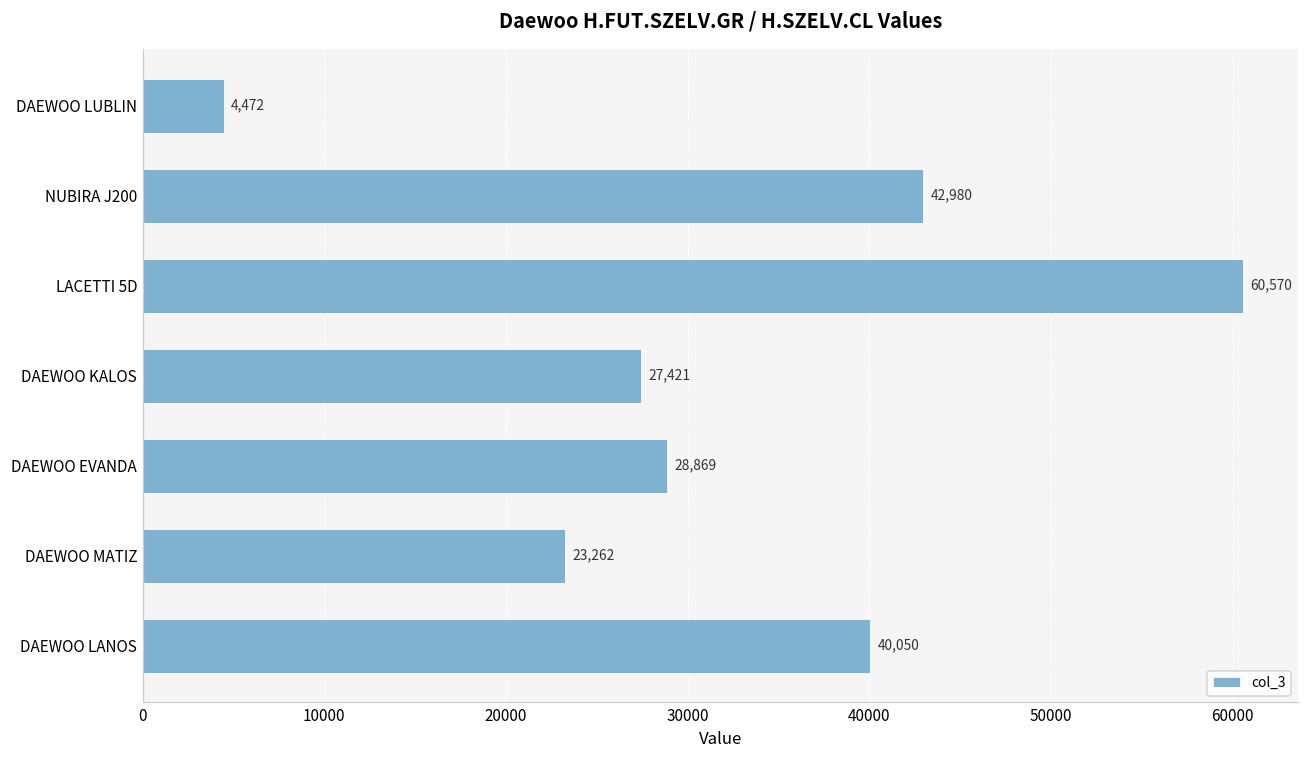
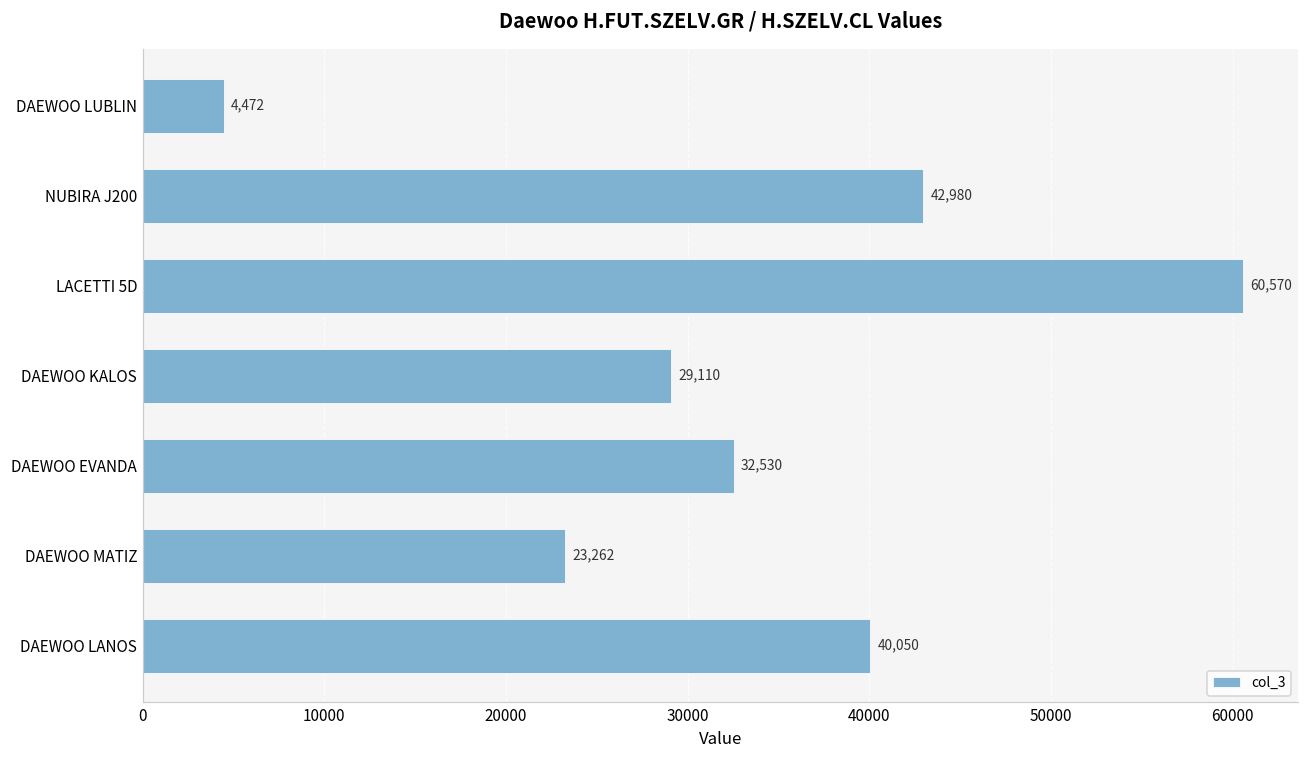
DAEWOO KALOS: 27,421 -> 29,110
DAEWOO EVANDA: 28,869 -> 32,530
